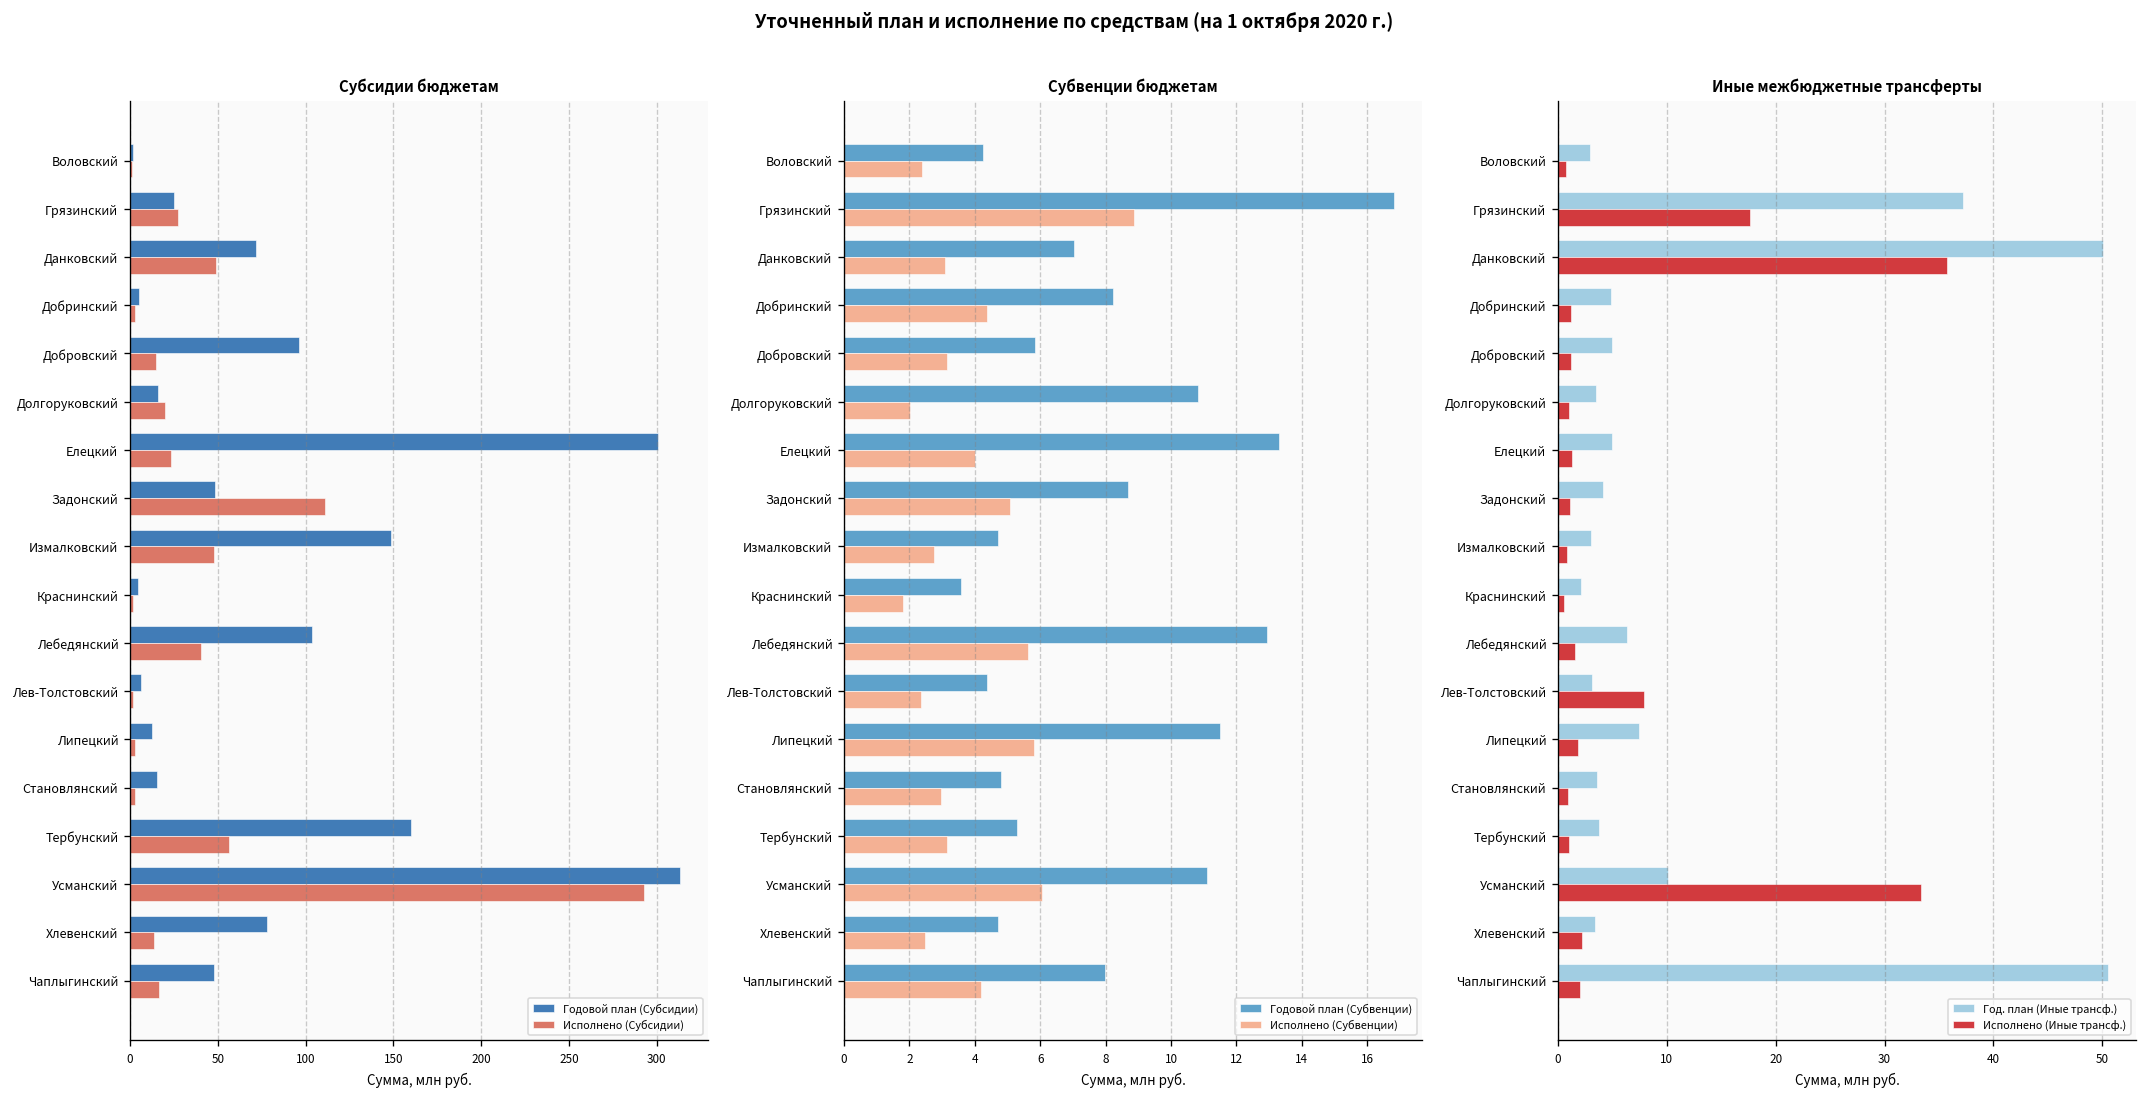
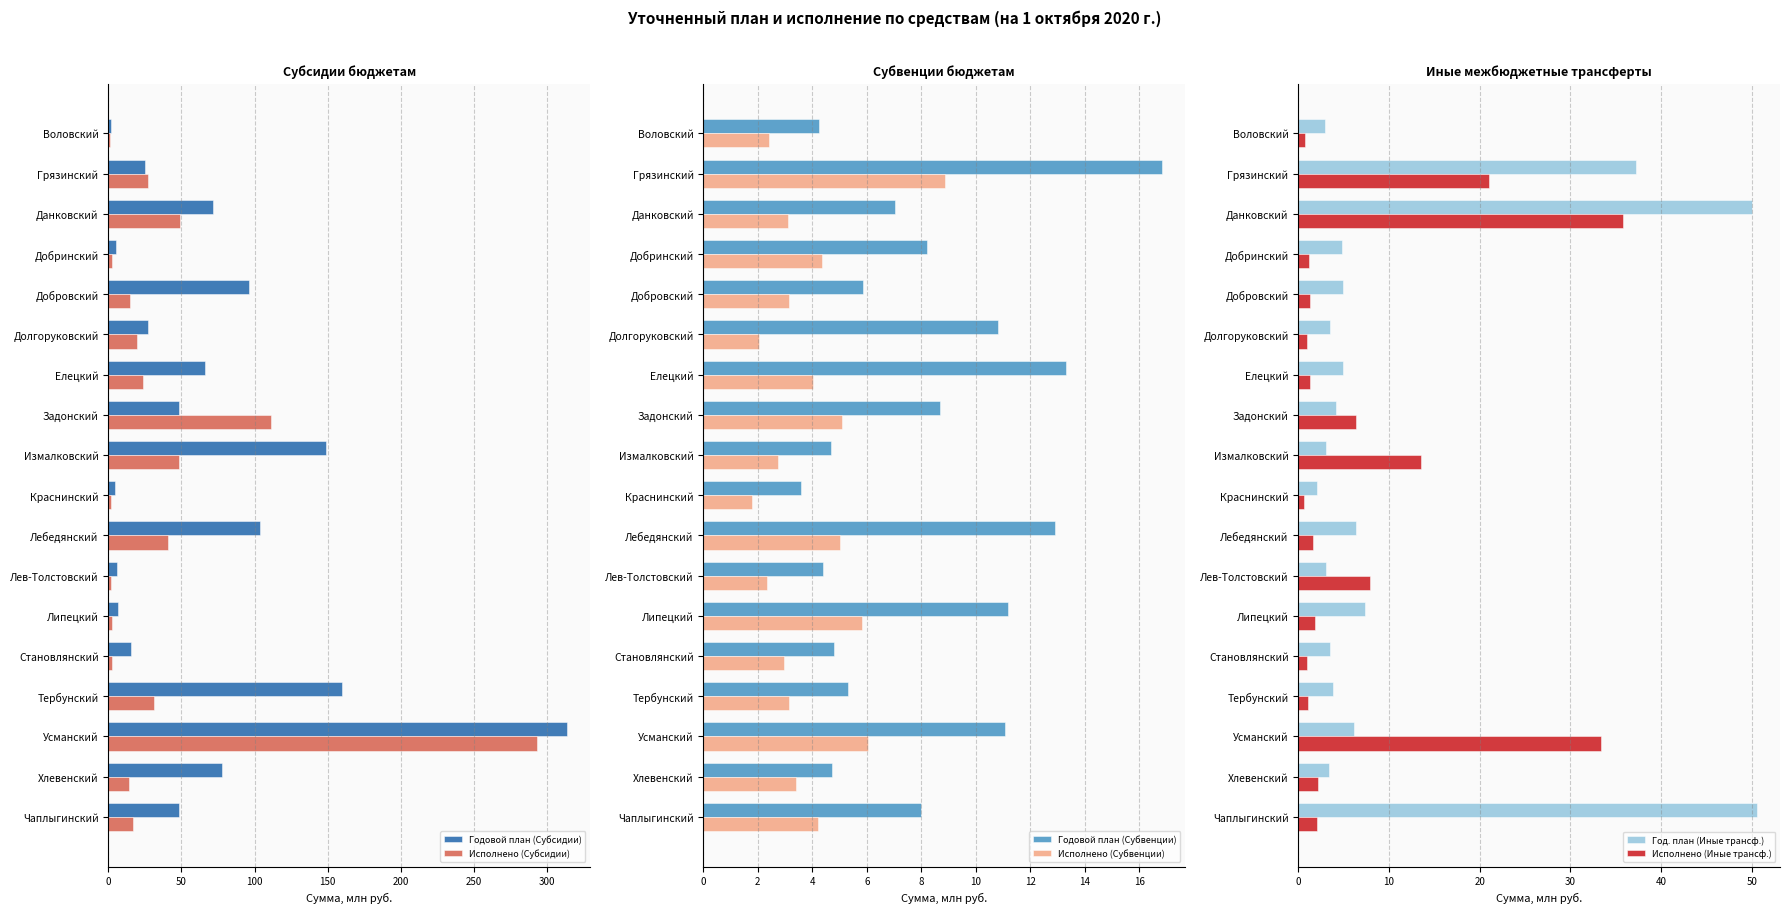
Субсидии бюджетам, Годовой план (Субсидии), Долгоруковский: 16 -> 27
Субсидии бюджетам, Годовой план (Субсидии), Елецкий: 301 -> 66
Субсидии бюджетам, Годовой план (Субсидии), Липецкий: 12 -> 7
Субсидии бюджетам, Исполнено (Субсидии), Тербунский: 56 -> 31
Субвенции бюджетам, Исполнено (Субвенции), Лебедянский: 5.6 -> 5.0
Субвенции бюджетам, Годовой план (Субвенции), Липецкий: 11.5 -> 11.2
Субвенции бюджетам, Исполнено (Субвенции), Хлевенский: 2.5 -> 3.4
Иные межбюджетные трансферты, Исполнено (Иные трансф.), Грязинский: 18 -> 21
Иные межбюджетные трансферты, Исполнено (Иные трансф.), Задонский: 1 -> 6
Иные межбюджетные трансферты, Исполнено (Иные трансф.), Измалковский: 1 -> 14
Иные межбюджетные трансферты, Год. план (Иные трансф.), Усманский: 10 -> 6
